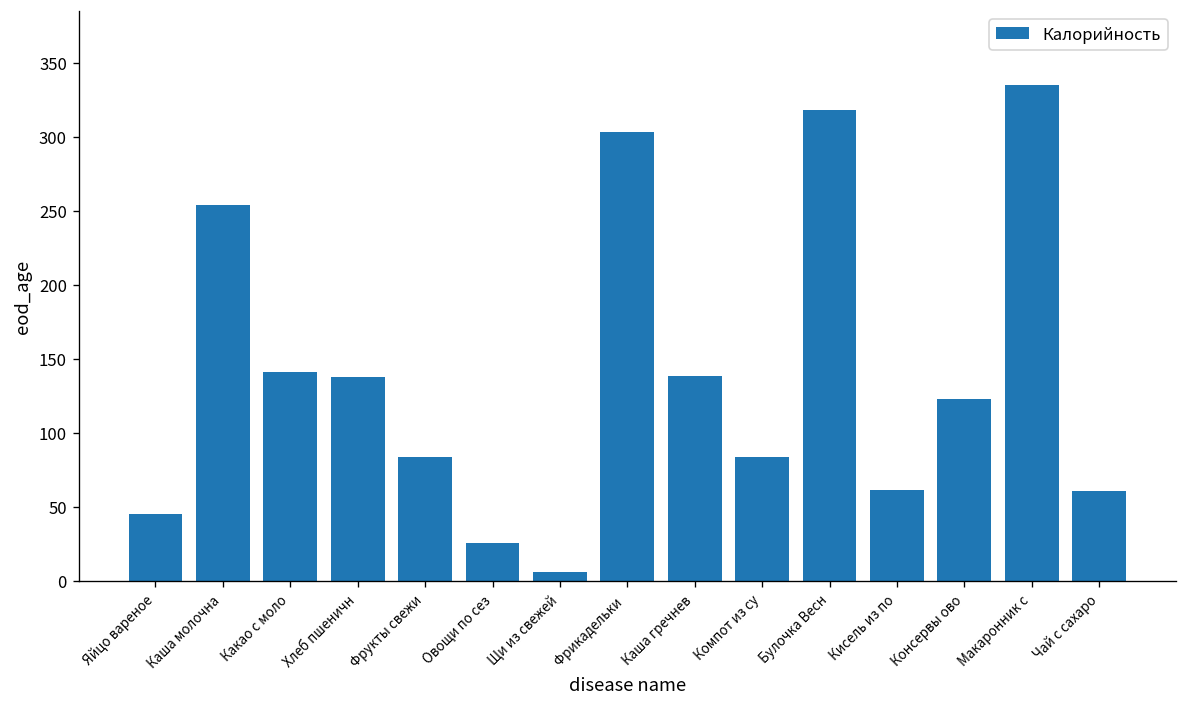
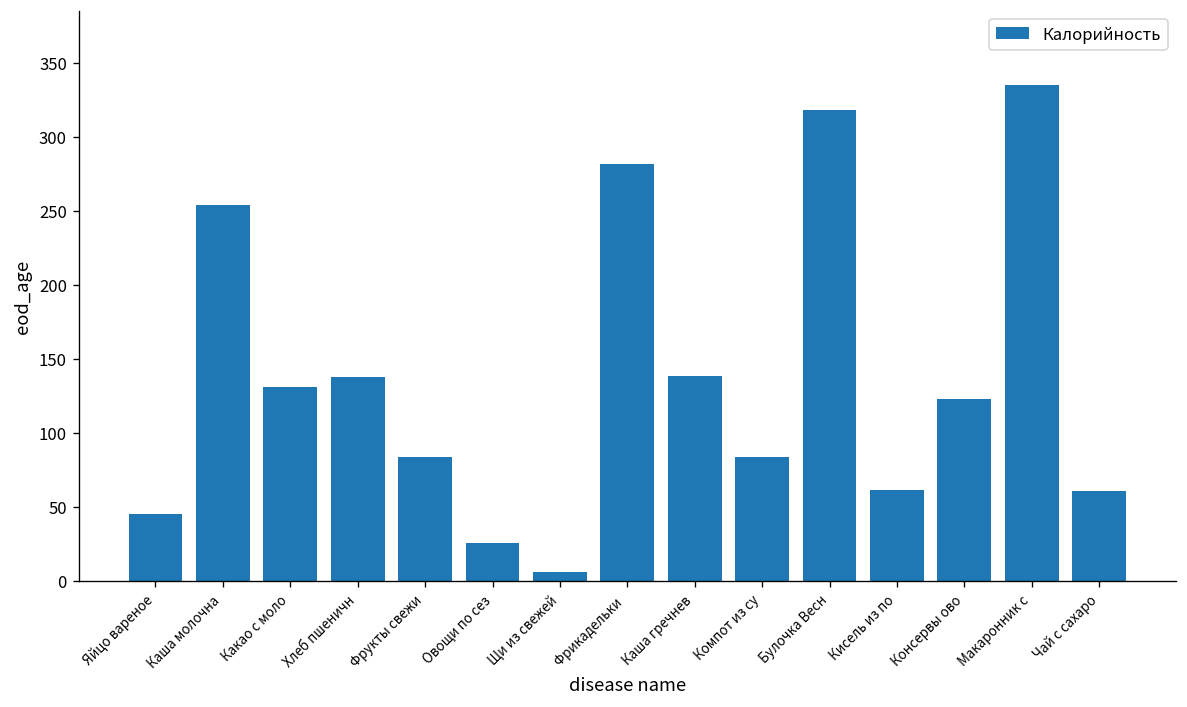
Какао с моло: 141 -> 131
Фрикадельки: 303 -> 282
